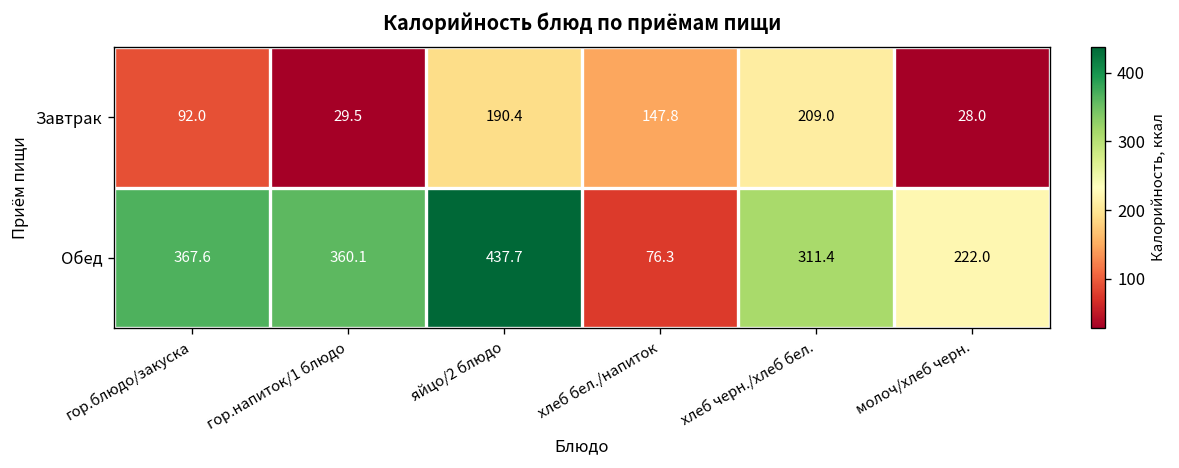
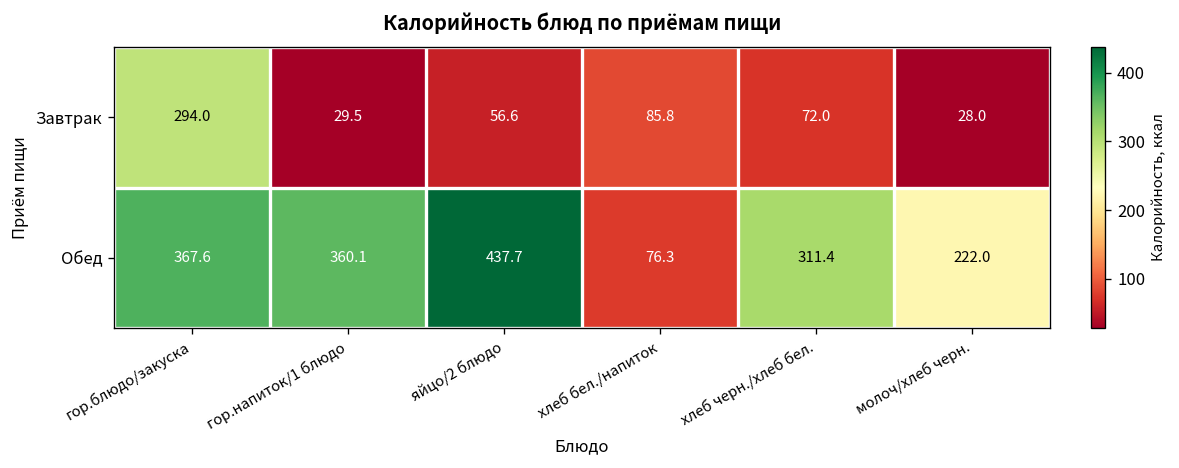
Завтрак, гор.блюдо/закуска: 92.0 -> 294.0
Завтрак, яйцо/2 блюдо: 190.4 -> 56.6
Завтрак, хлеб бел./напиток: 147.8 -> 85.8
Завтрак, хлеб черн./хлеб бел.: 209.0 -> 72.0
